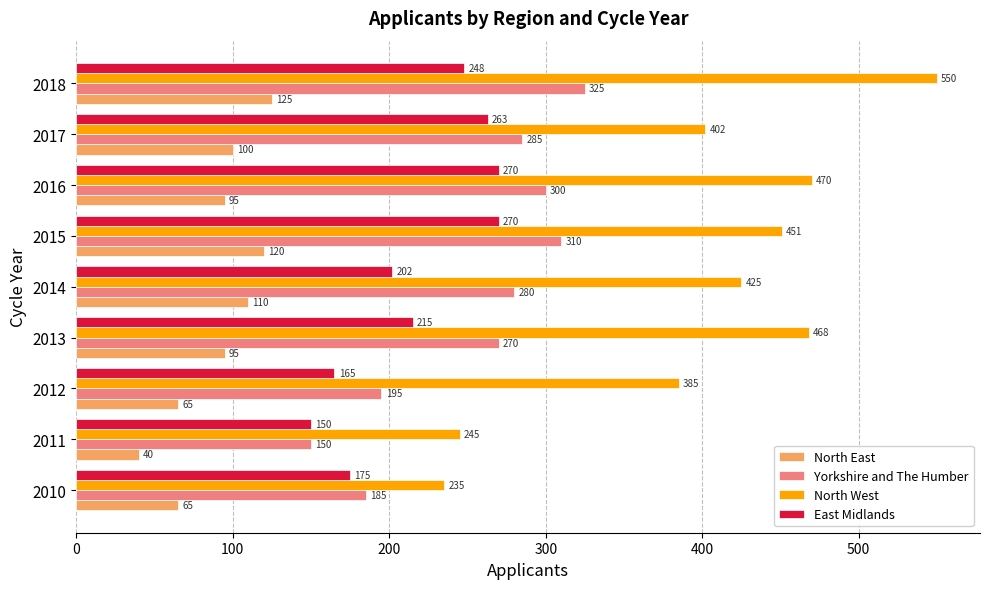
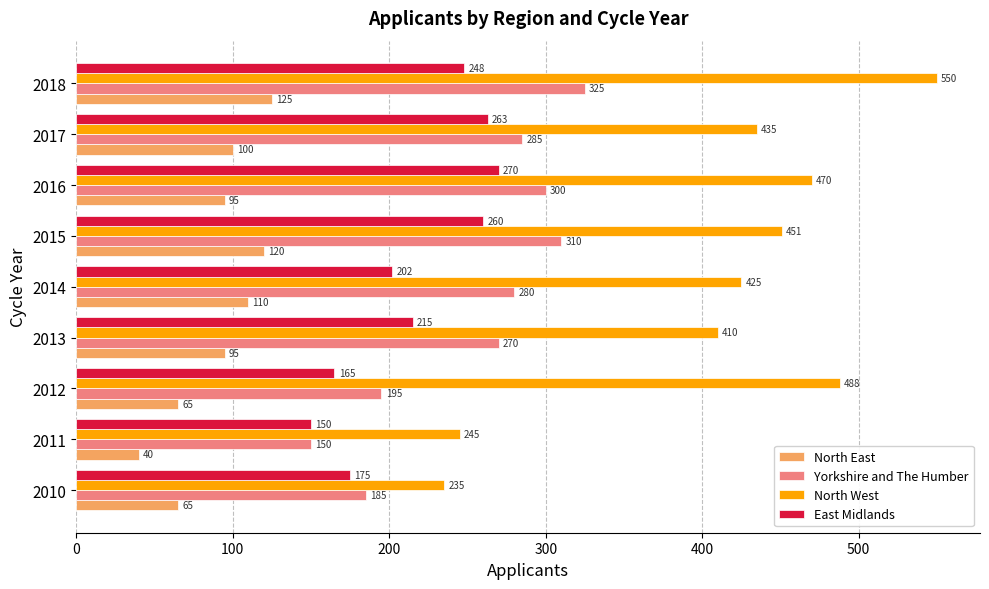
North West, 2017: 402 -> 435
East Midlands, 2015: 270 -> 260
North West, 2013: 468 -> 410
North West, 2012: 385 -> 488
